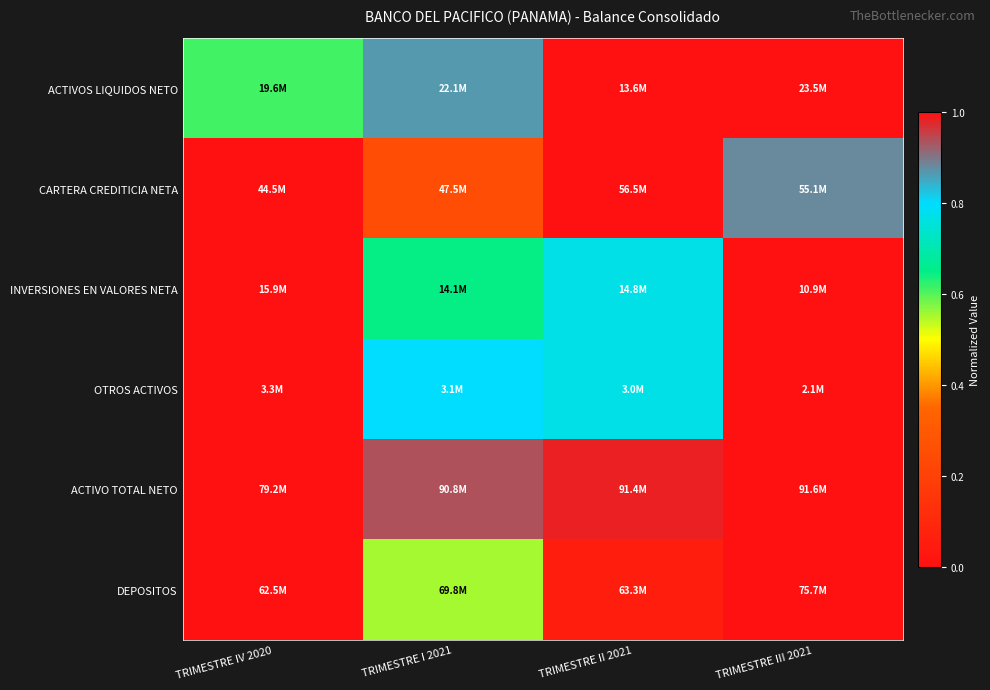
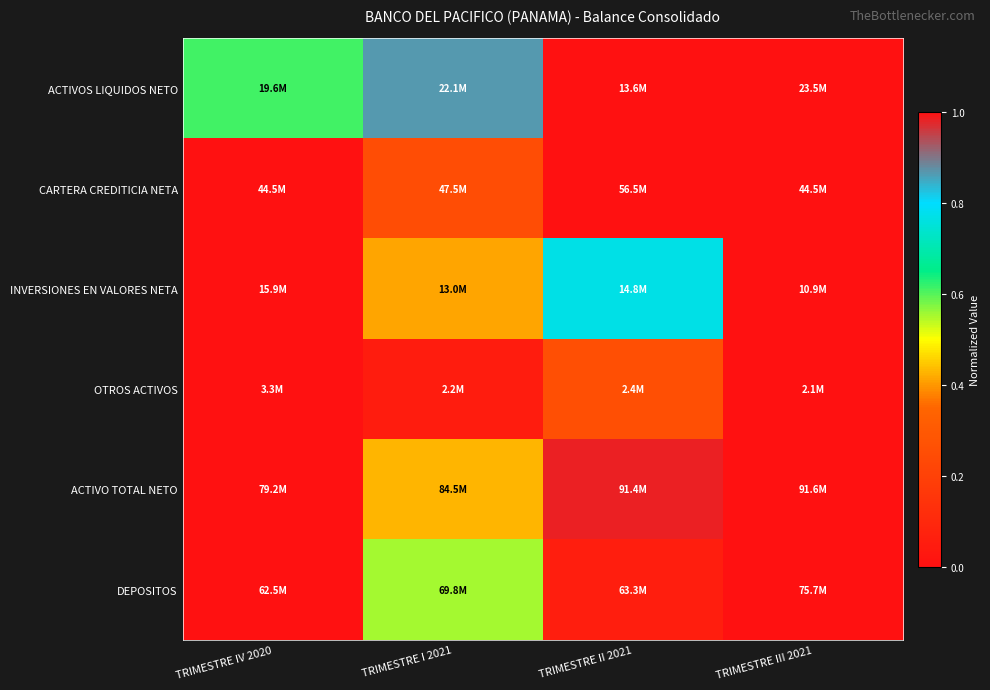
CARTERA CREDITICIA NETA, TRIMESTRE III 2021: 55.1M -> 44.5M
INVERSIONES EN VALORES NETA, TRIMESTRE I 2021: 14.1M -> 13.0M
OTROS ACTIVOS, TRIMESTRE I 2021: 3.1M -> 2.2M
OTROS ACTIVOS, TRIMESTRE II 2021: 3.0M -> 2.4M
ACTIVO TOTAL NETO, TRIMESTRE I 2021: 90.8M -> 84.5M
